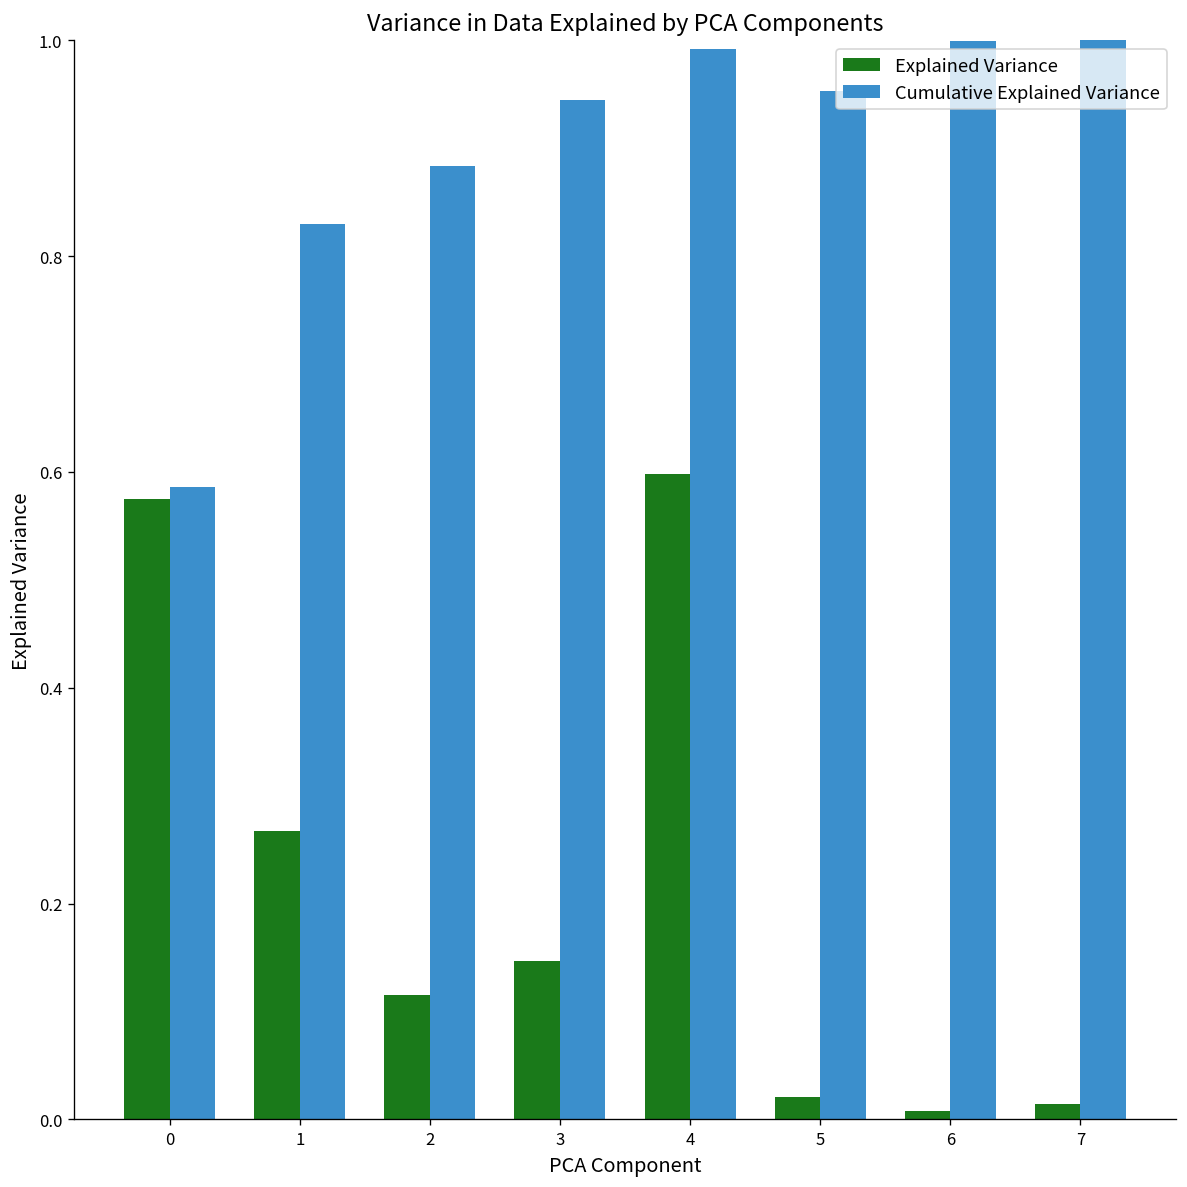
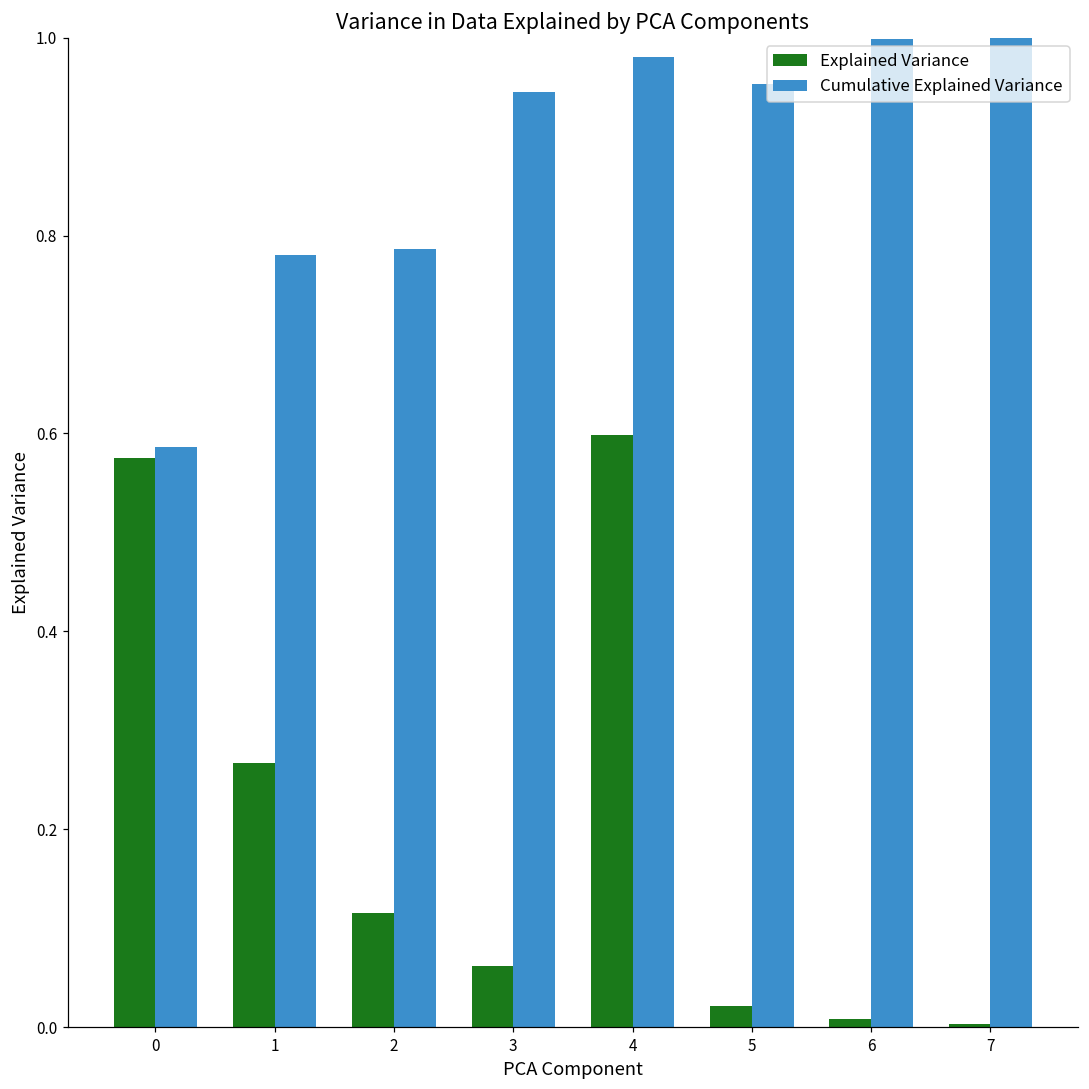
Cumulative Explained Variance, 1: 0.83 -> 0.78
Cumulative Explained Variance, 2: 0.88 -> 0.79
Explained Variance, 3: 0.15 -> 0.06
Cumulative Explained Variance, 4: 0.99 -> 0.98
Explained Variance, 7: 0.01 -> 0.00
